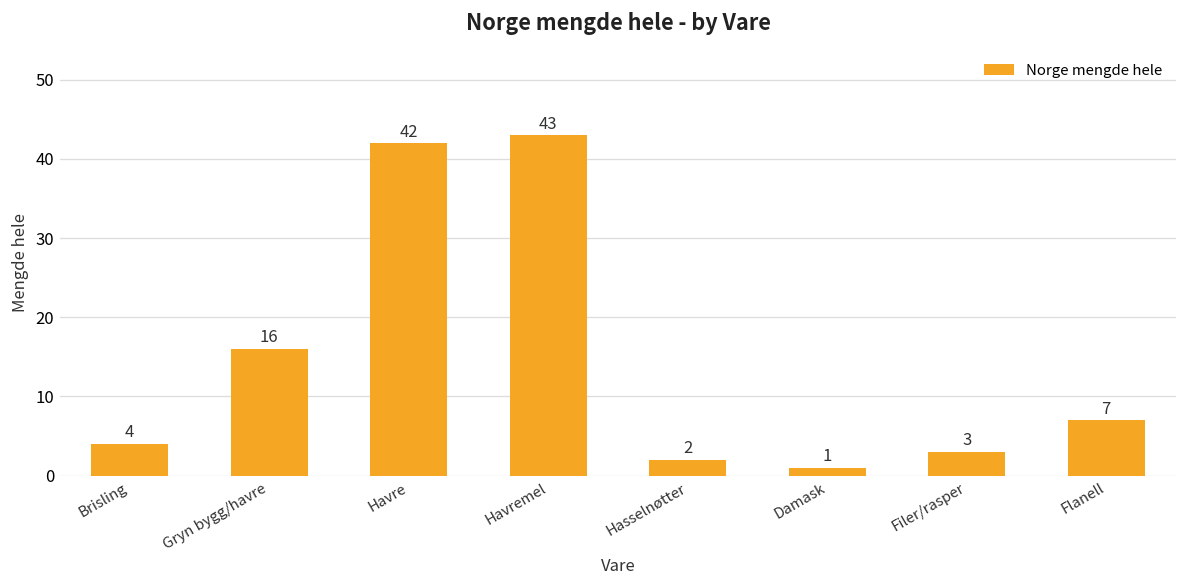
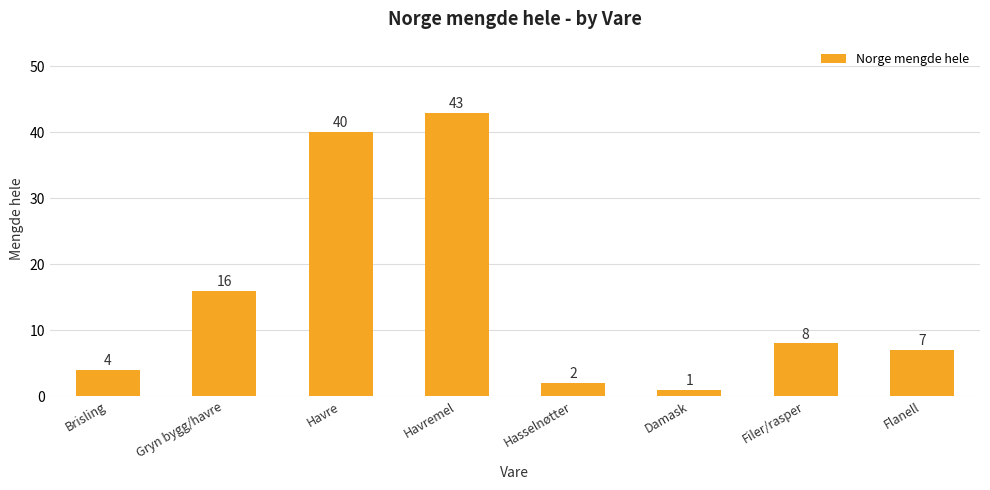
Havre: 42 -> 40
Filer/rasper: 3 -> 8
